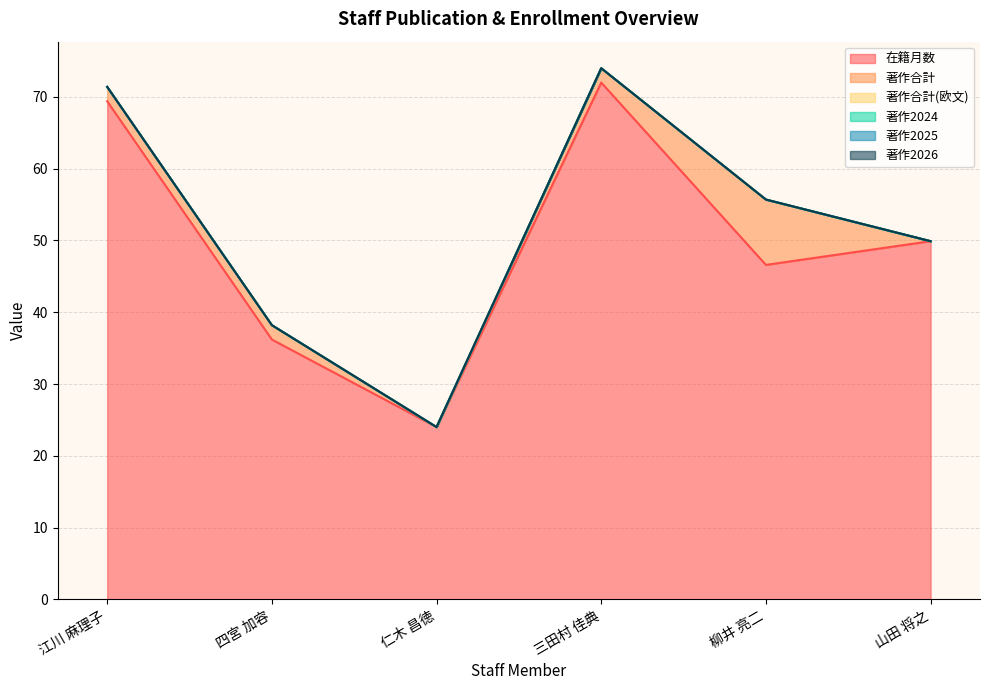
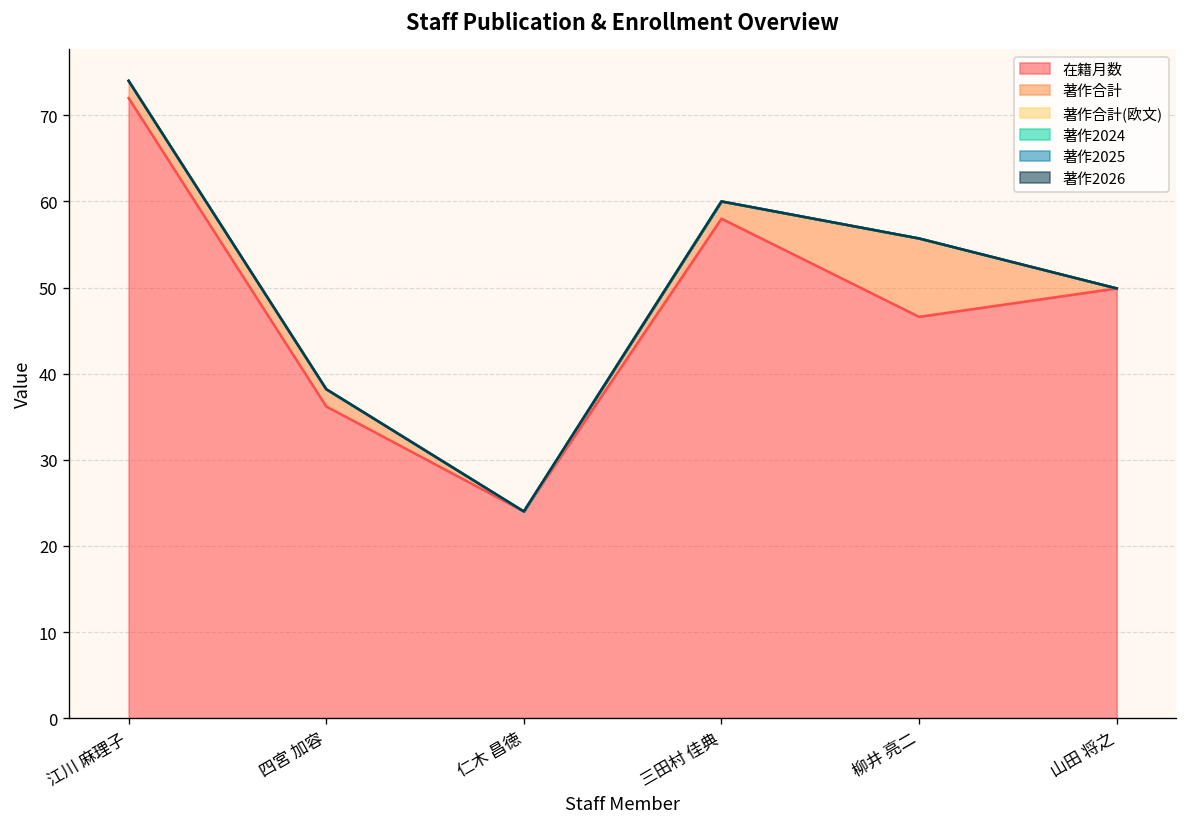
在籍月数, 江川 麻理子: 69 -> 72
在籍月数, 三田村 佳典: 72 -> 58
